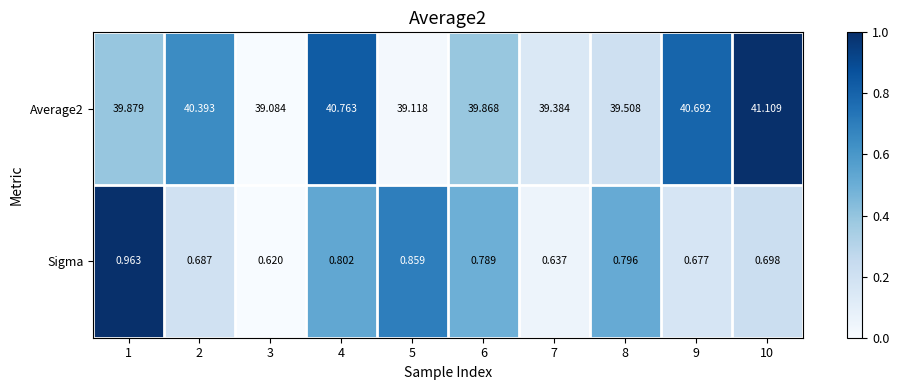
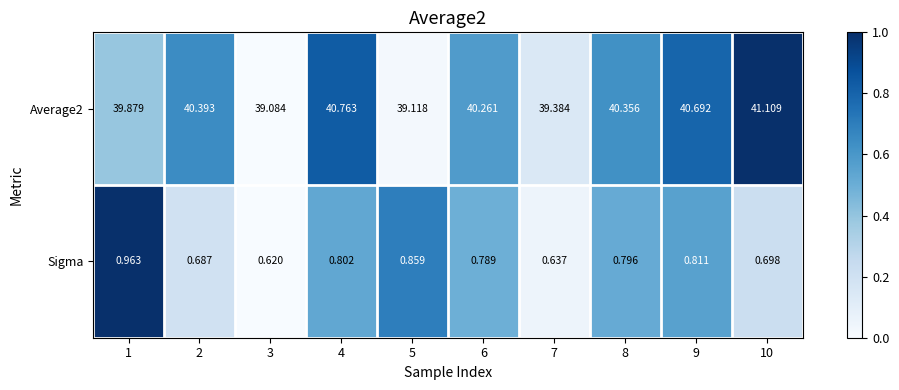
Average2, 6: 39.868 -> 40.261
Average2, 8: 39.508 -> 40.356
Sigma, 9: 0.677 -> 0.811
